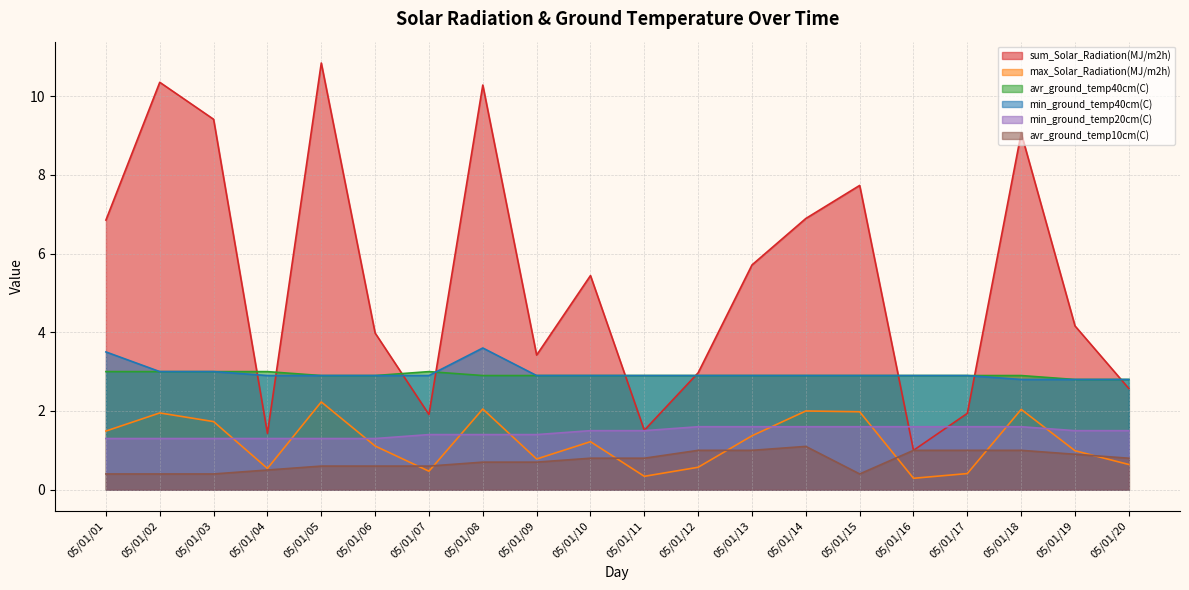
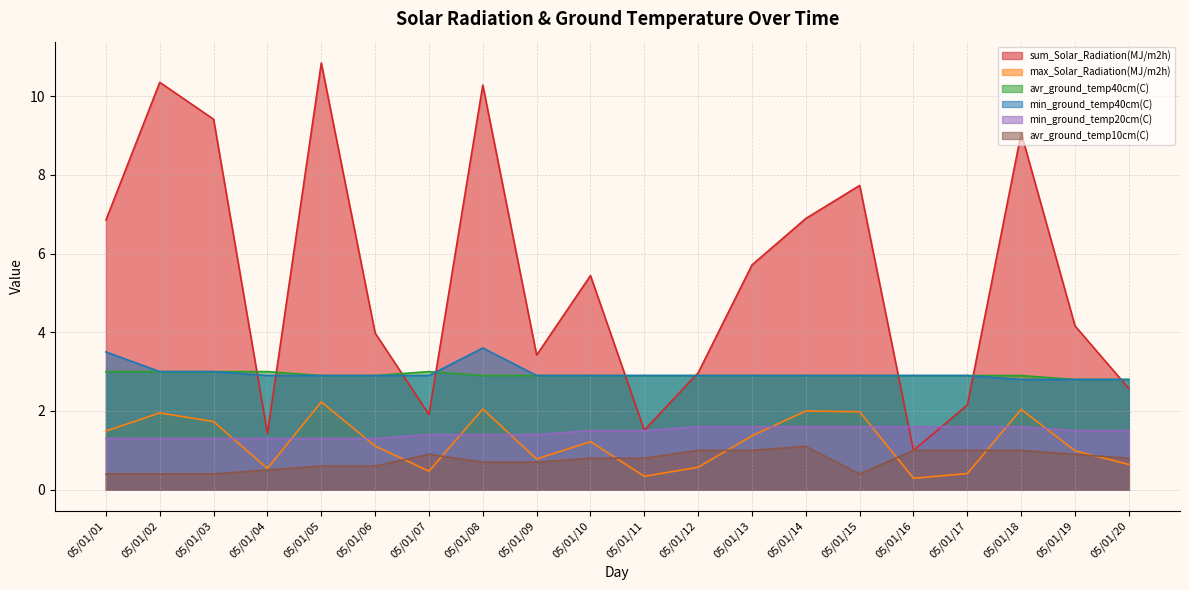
avr_ground_temp10cm(C), 05/01/07: 0.6 -> 0.9
sum_Solar_Radiation(MJ/m2h), 05/01/17: 1.9 -> 2.2
